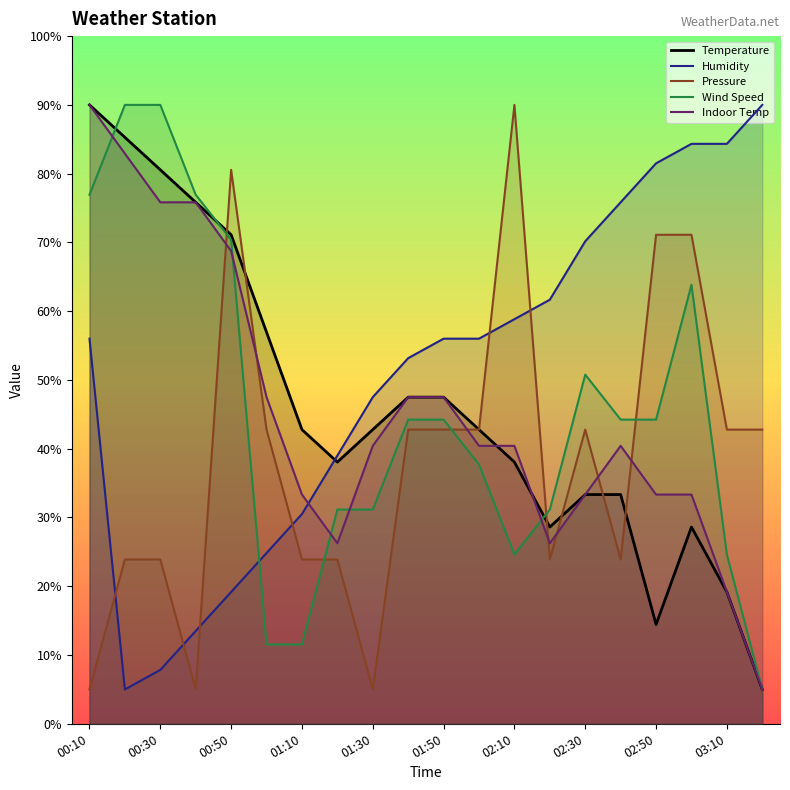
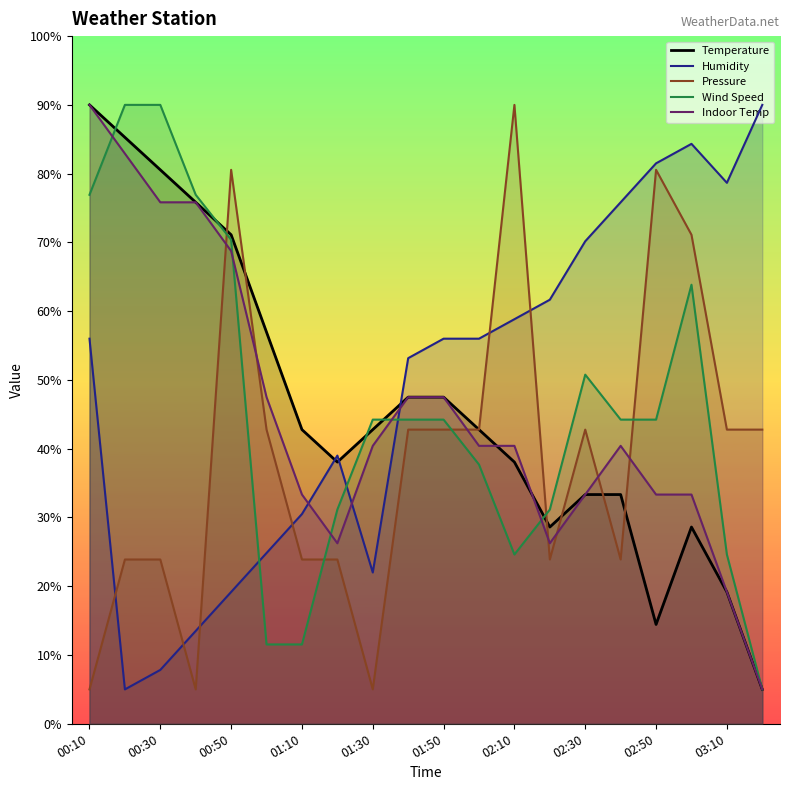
Humidity, 01:30: 48% -> 22%
Wind Speed, 01:30: 31% -> 44%
Pressure, 02:50: 71% -> 81%
Humidity, 03:10: 84% -> 79%
